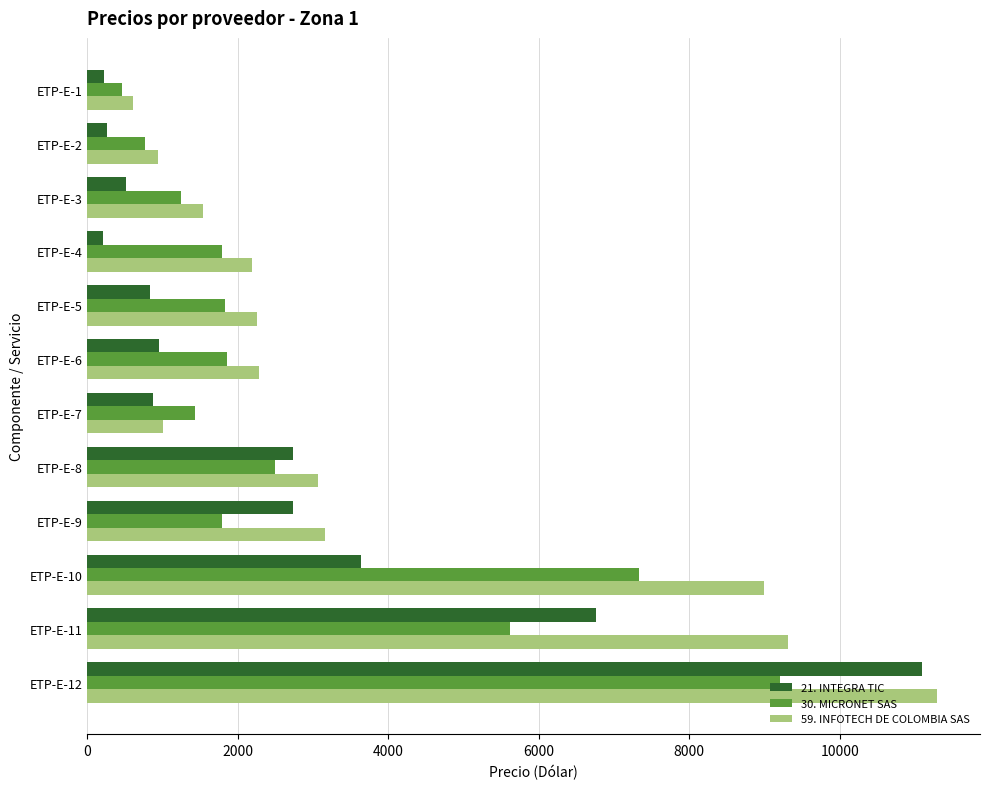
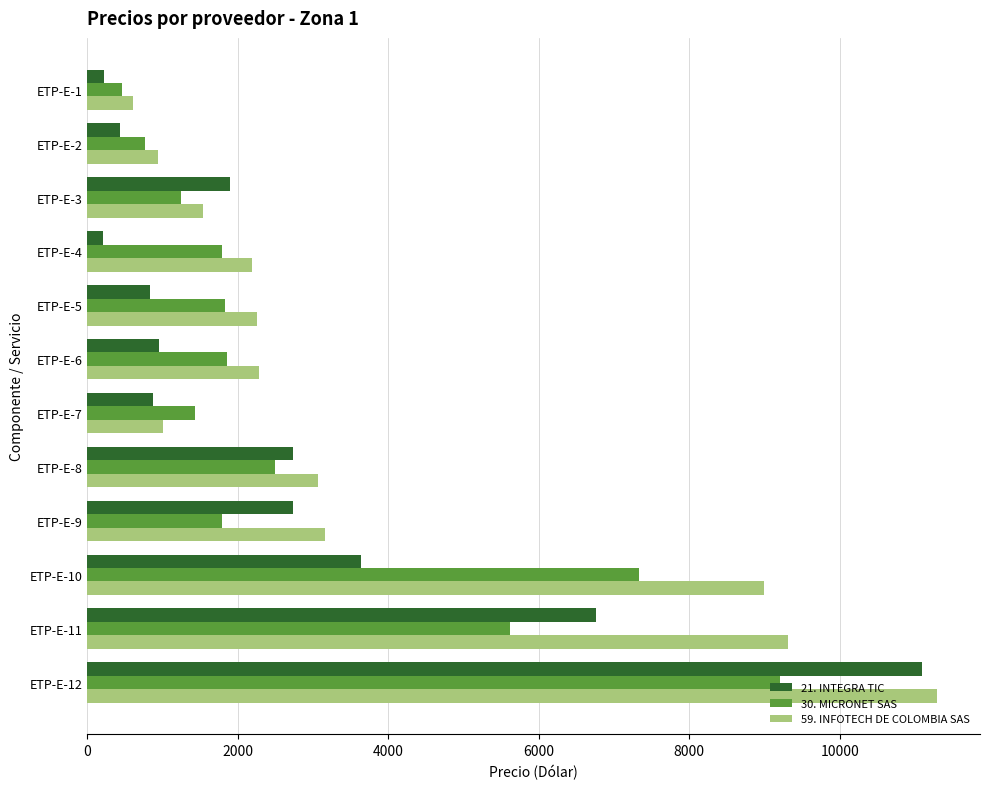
21. INTEGRA TIC, ETP-E-2: 300 -> 400
21. INTEGRA TIC, ETP-E-3: 500 -> 1900
